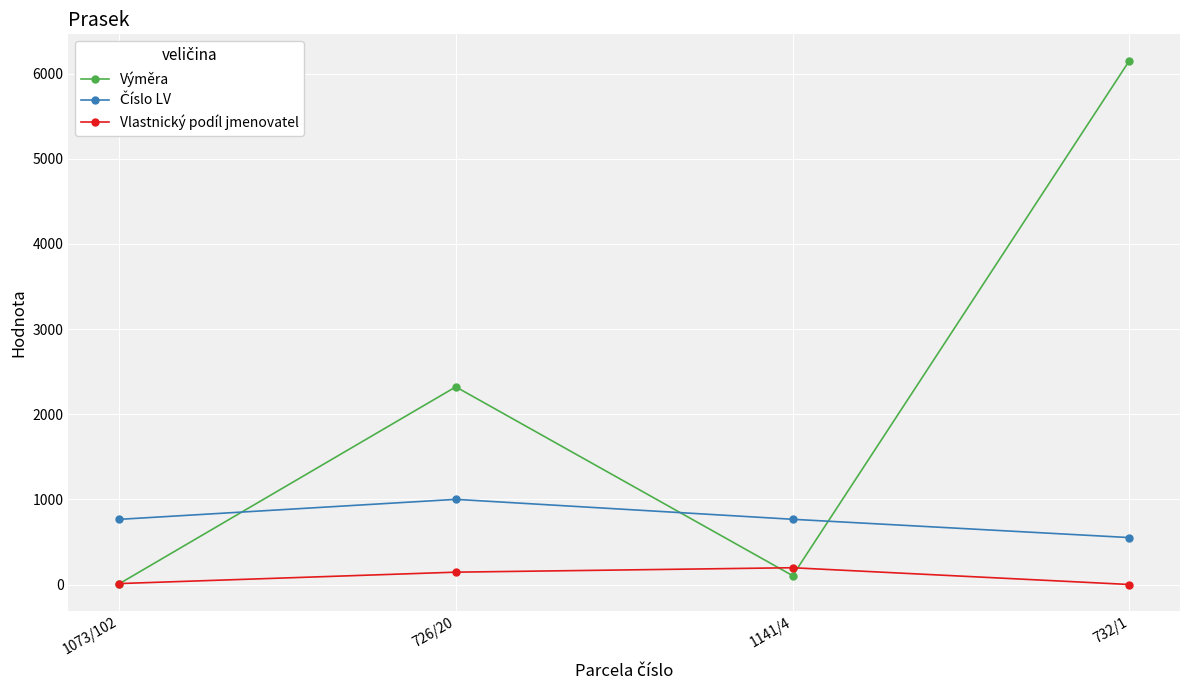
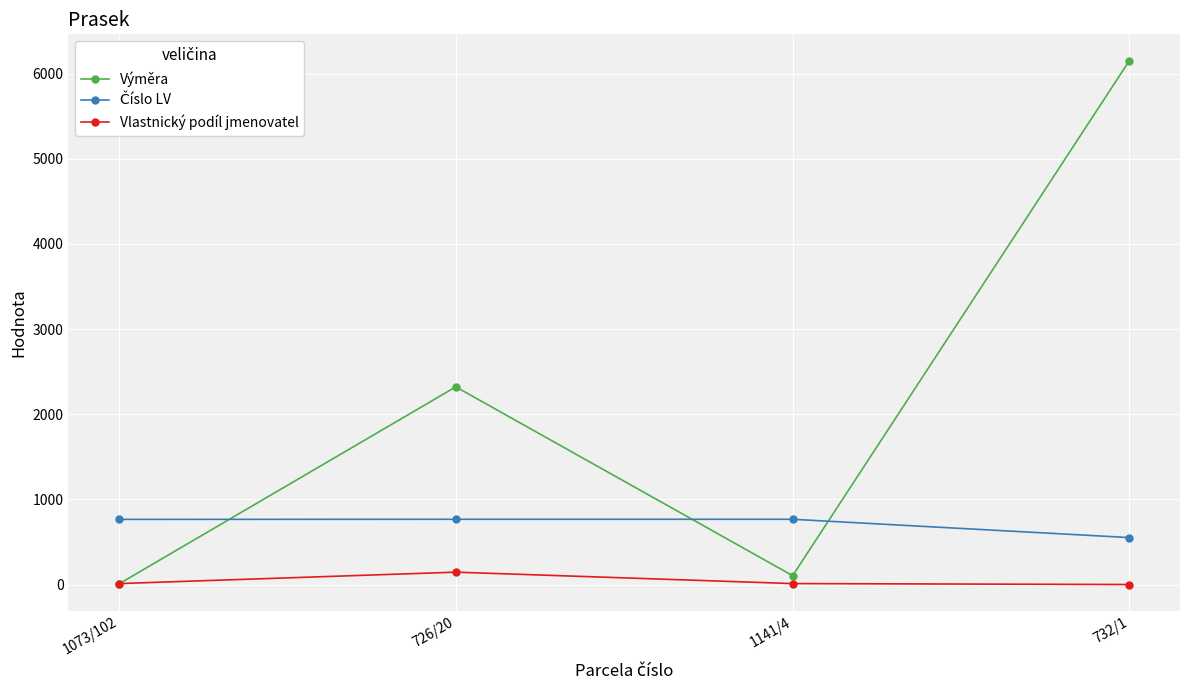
Číslo LV, 726/20: 1000 -> 800
Vlastnický podíl jmenovatel, 1141/4: 200 -> 0
